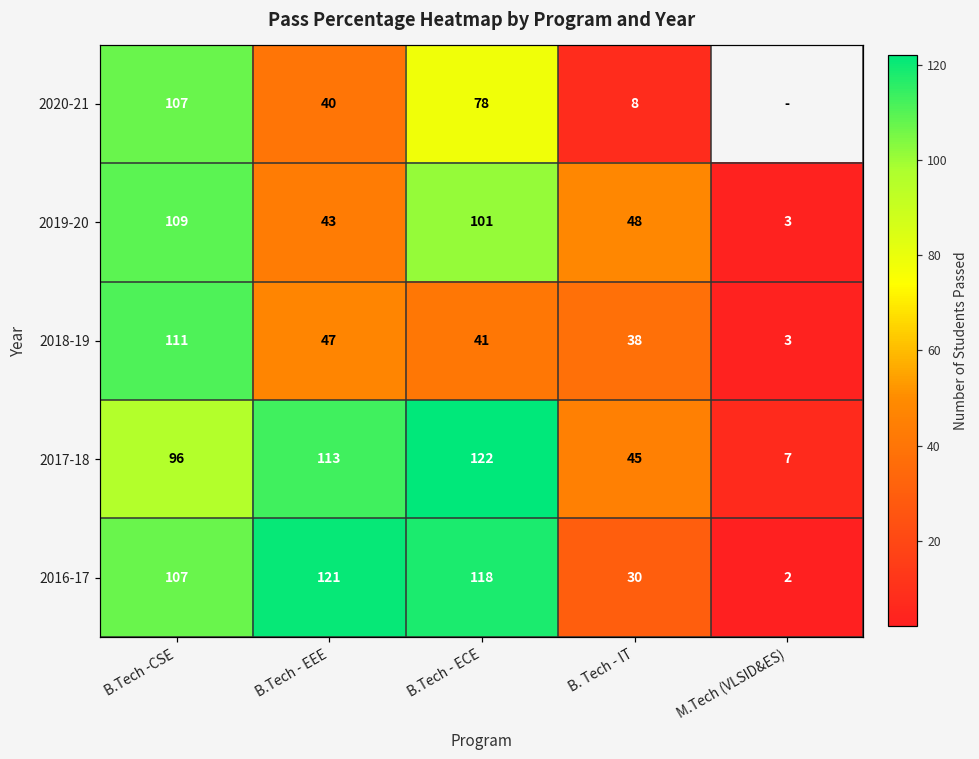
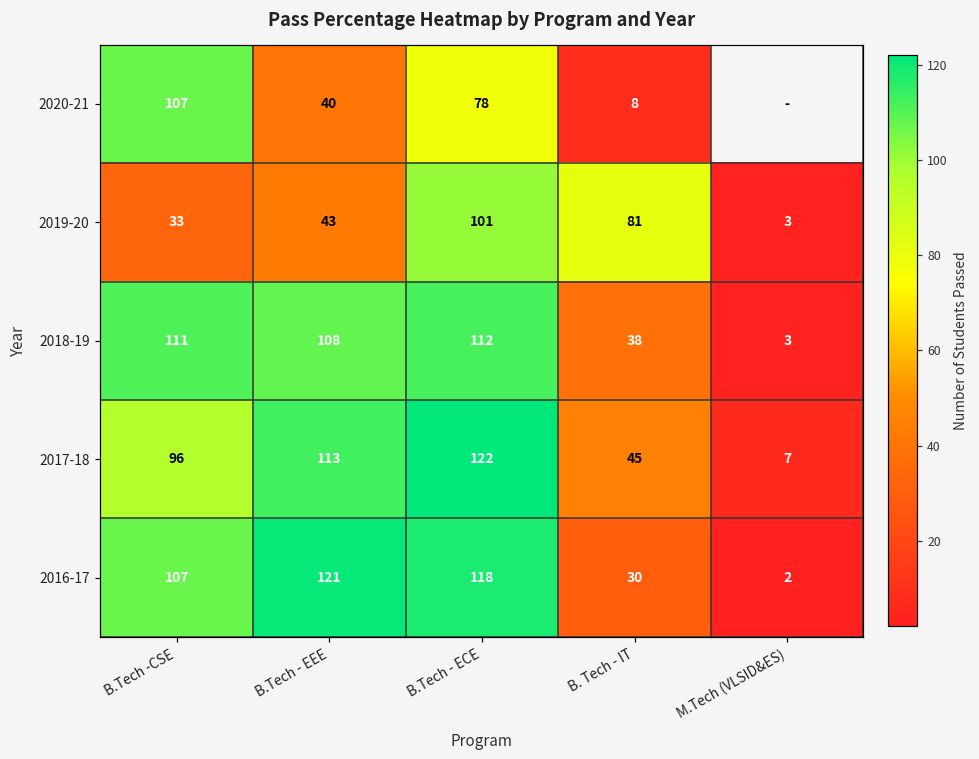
2019-20, B.Tech -CSE: 109 -> 33
2019-20, B. Tech - IT: 48 -> 81
2018-19, B.Tech - EEE: 47 -> 108
2018-19, B.Tech - ECE: 41 -> 112
